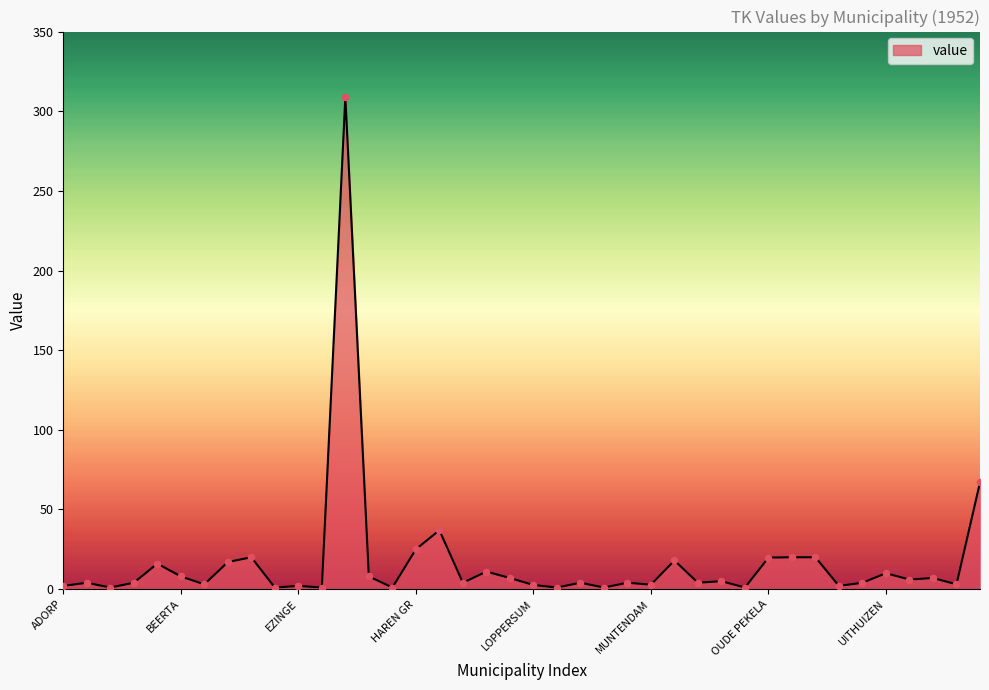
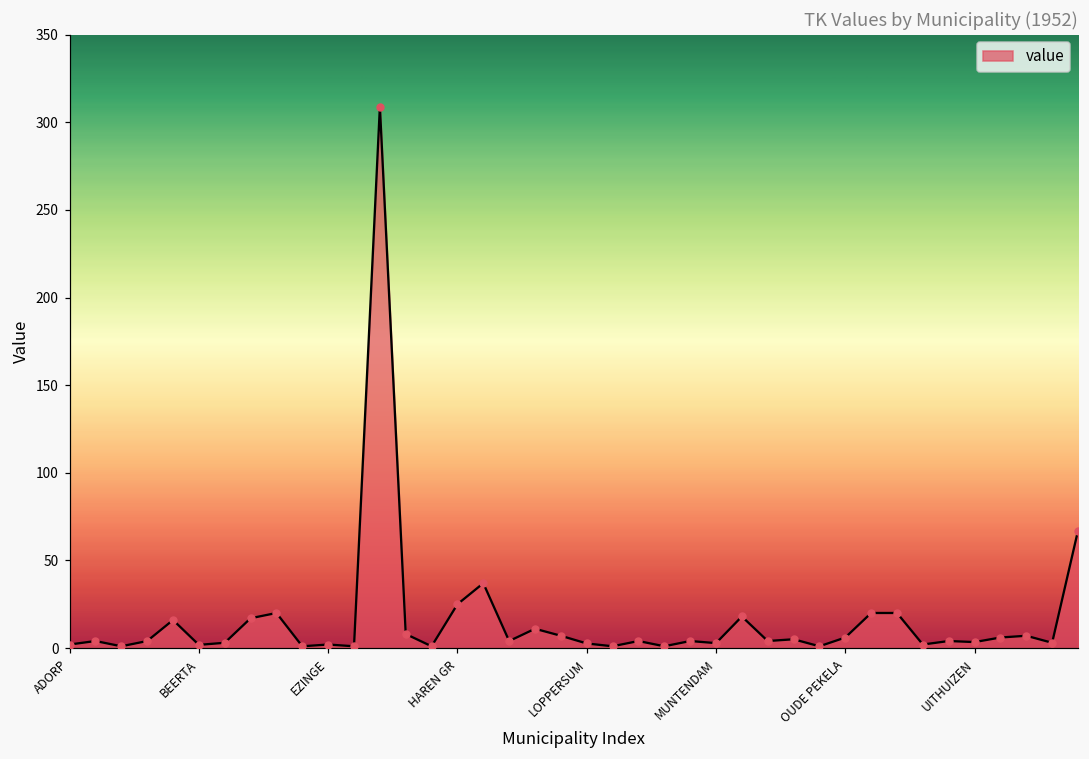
BEERTA: 8 -> 2
OUDE PEKELA: 20 -> 6
UITHUIZEN: 10 -> 3
